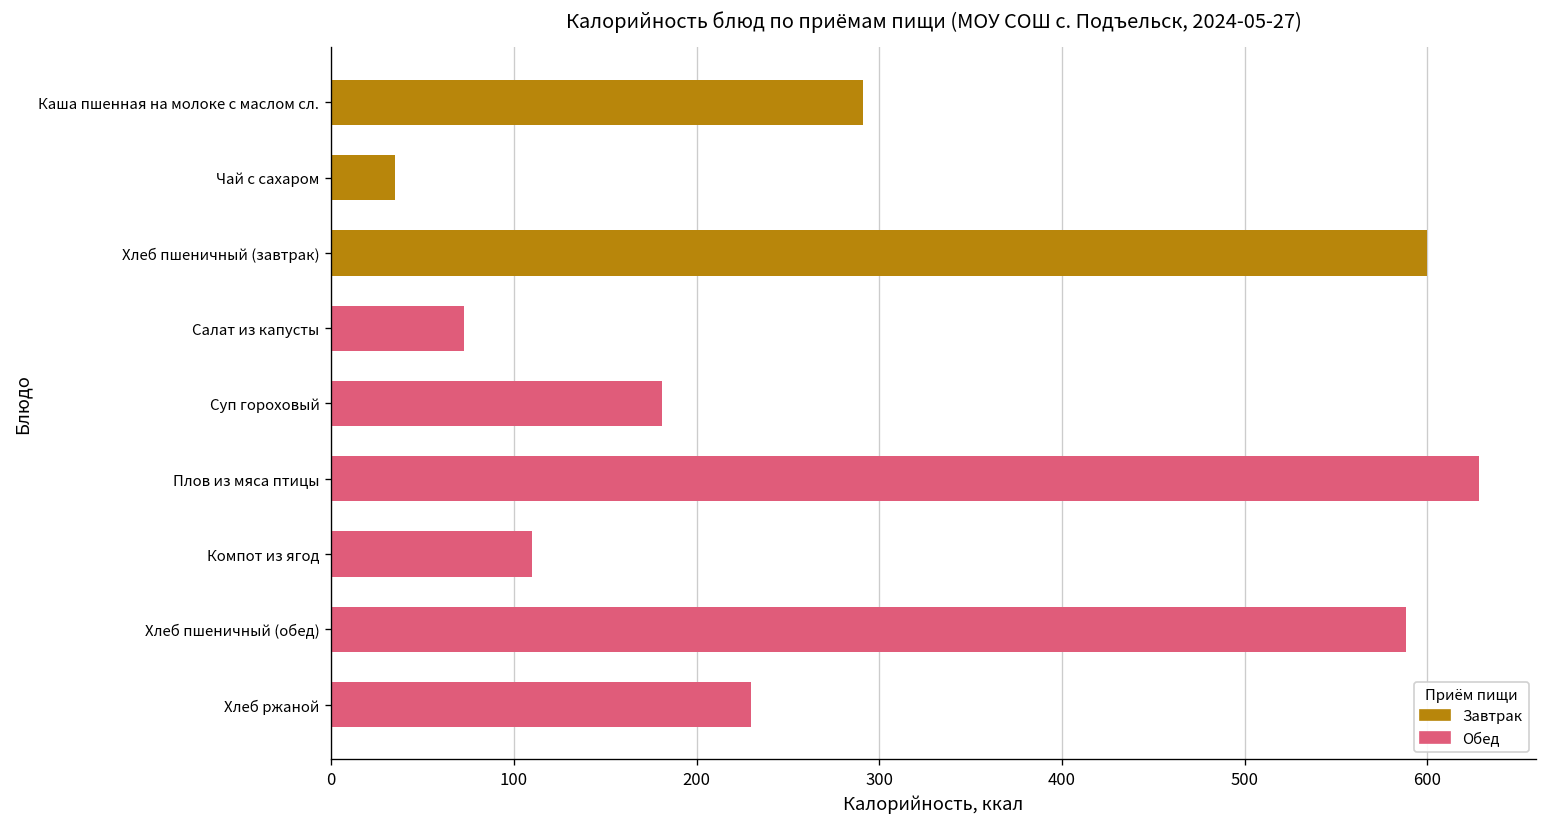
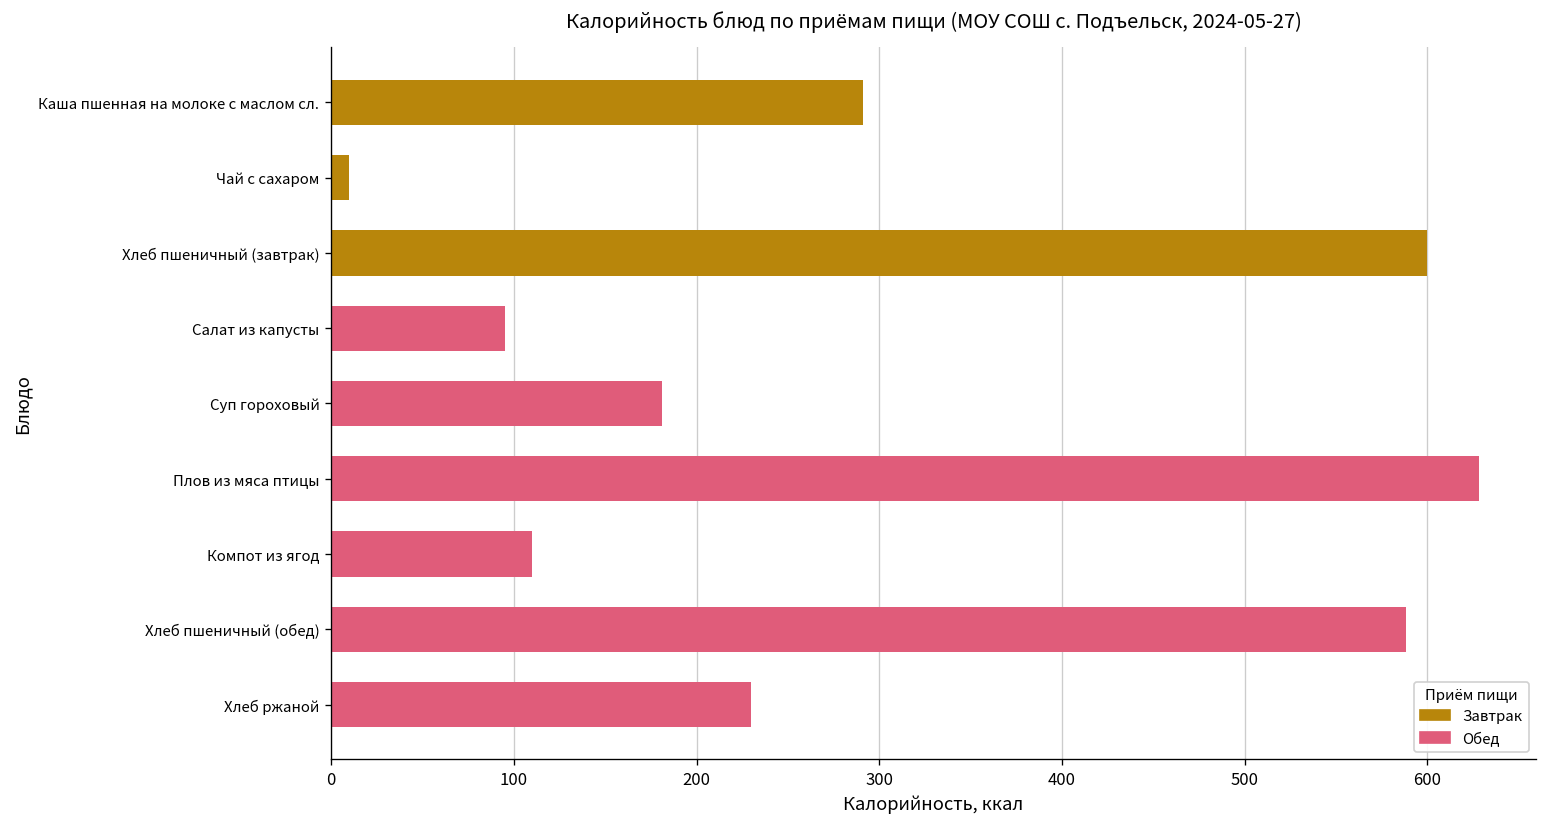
Чай с сахаром: 35 -> 10
Салат из капусты: 73 -> 95
